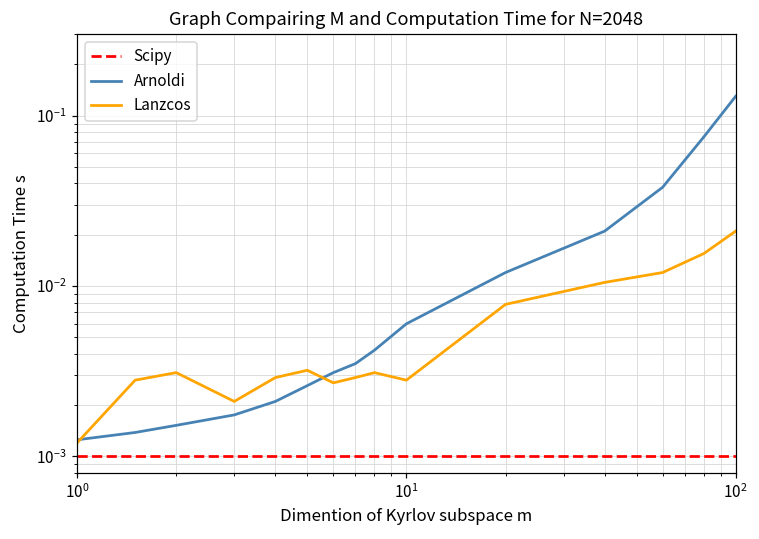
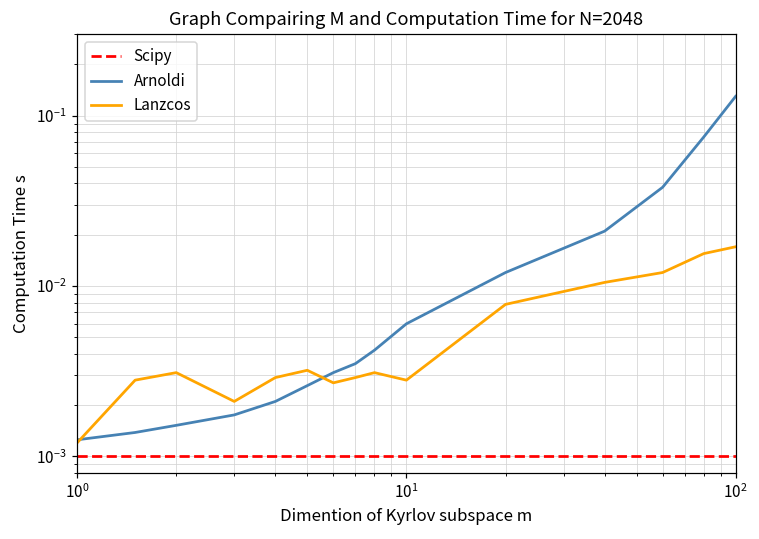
Lanzcos, 10^2: 0.021 -> 0.017
